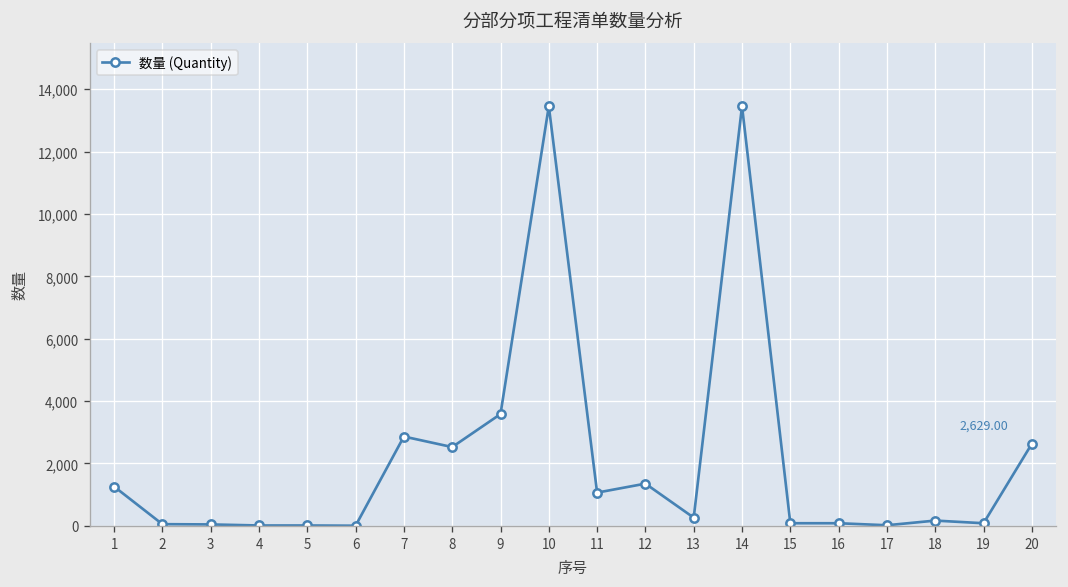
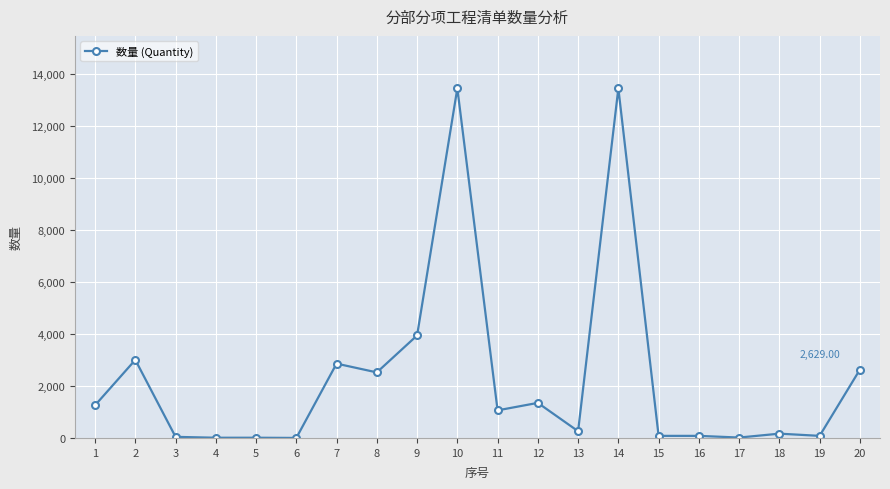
2: 0 -> 3,000
9: 3,600 -> 3,900
